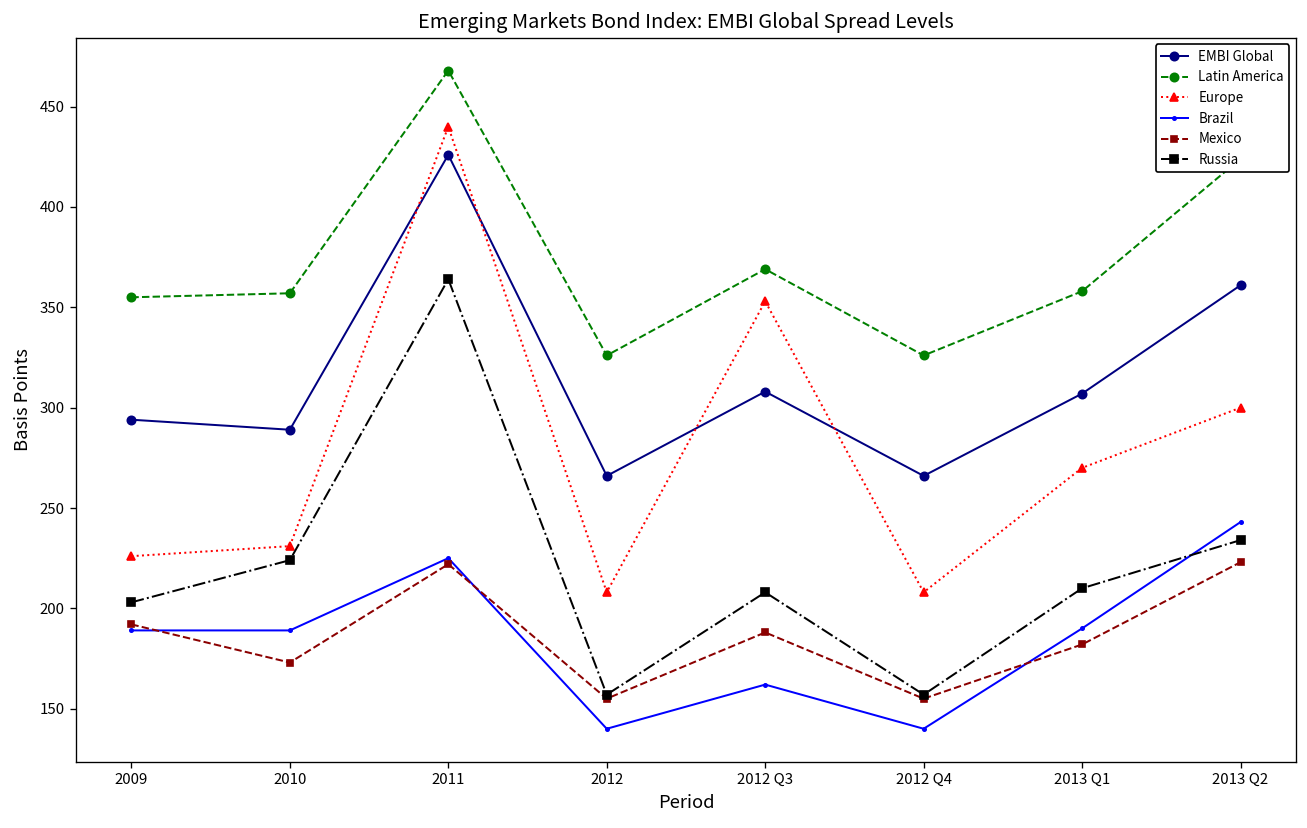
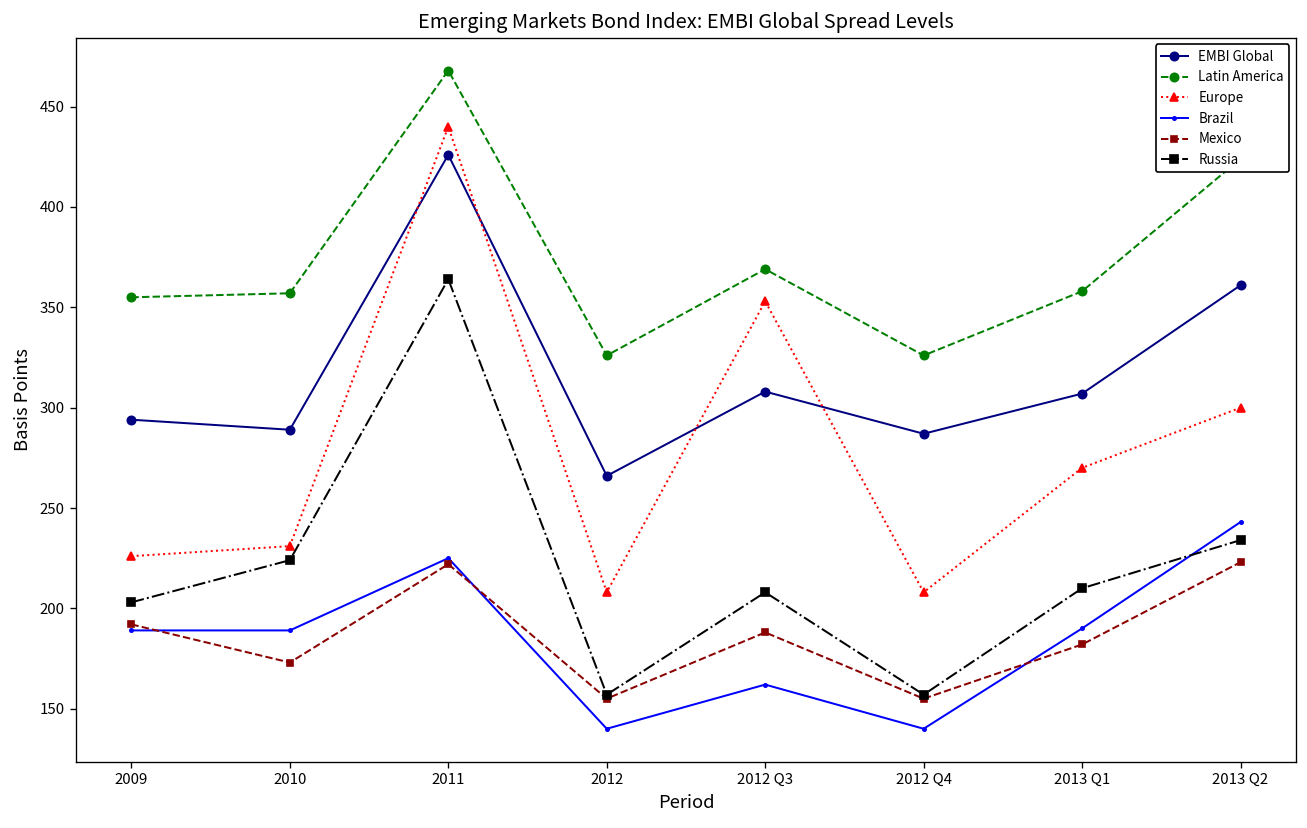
EMBI Global, 2012 Q4: 266 -> 287
